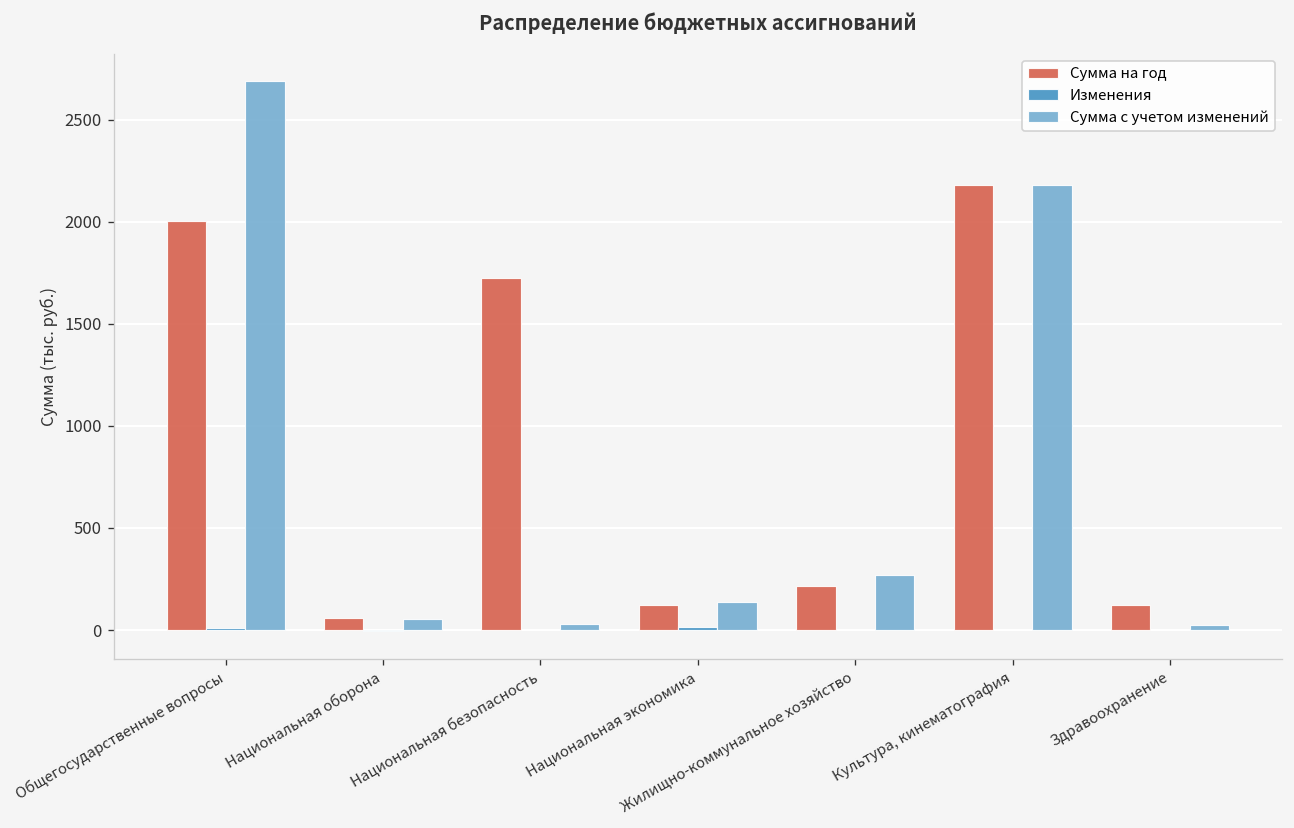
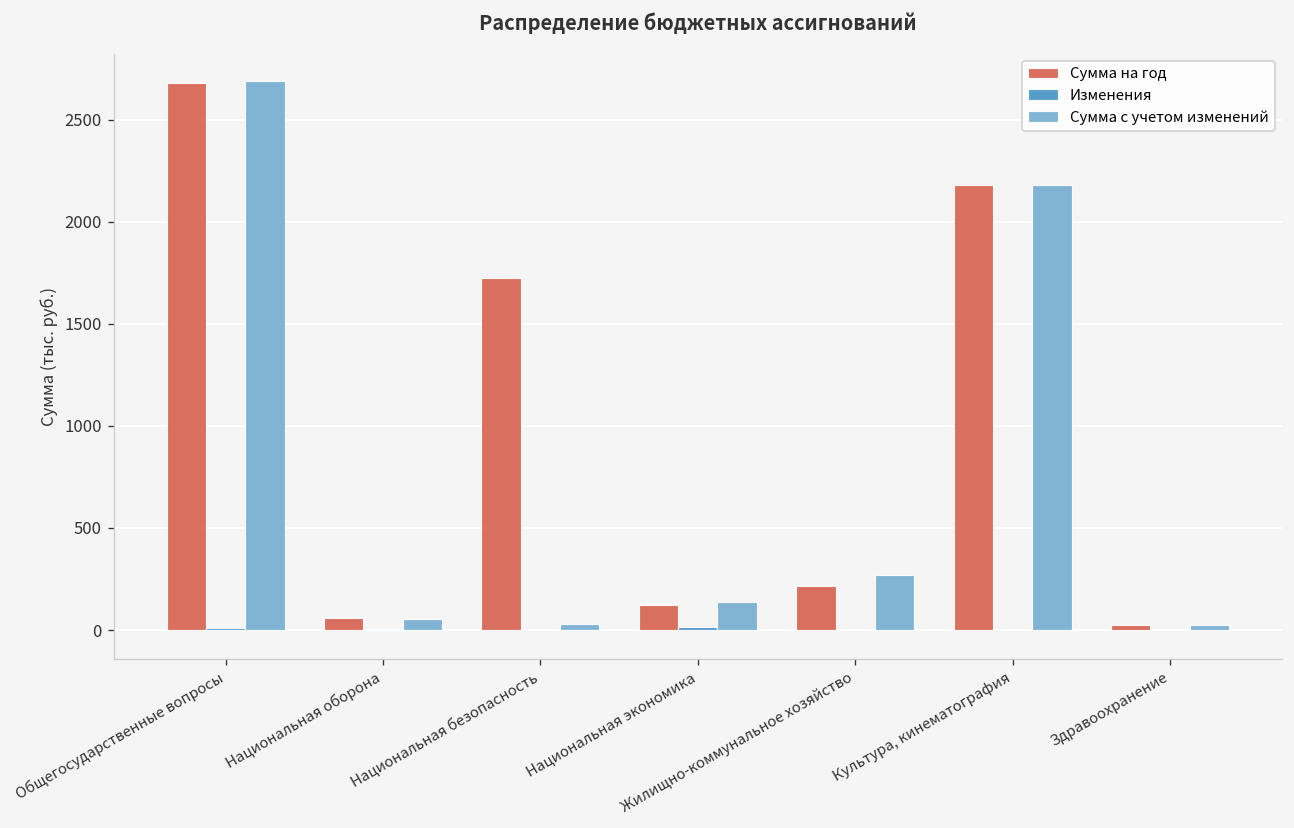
Сумма на год, Общегосударственные вопросы: 2000 -> 2680
Сумма на год, Здравоохранение: 120 -> 20
